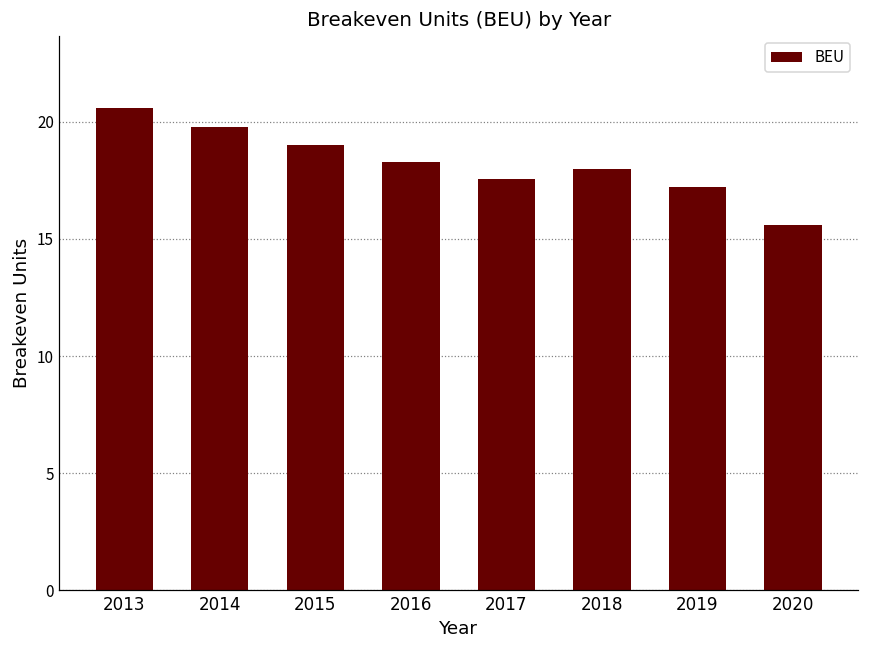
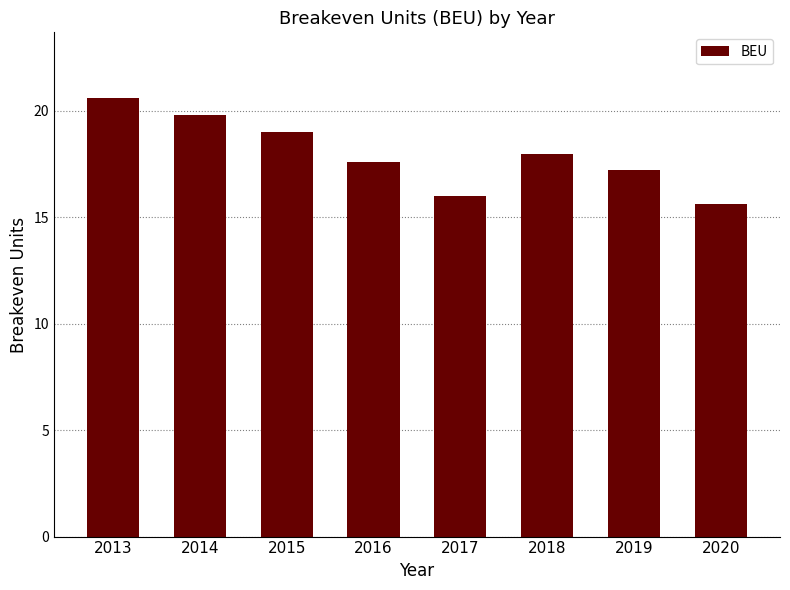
2016: 18.3 -> 17.6
2017: 17.6 -> 16.0
